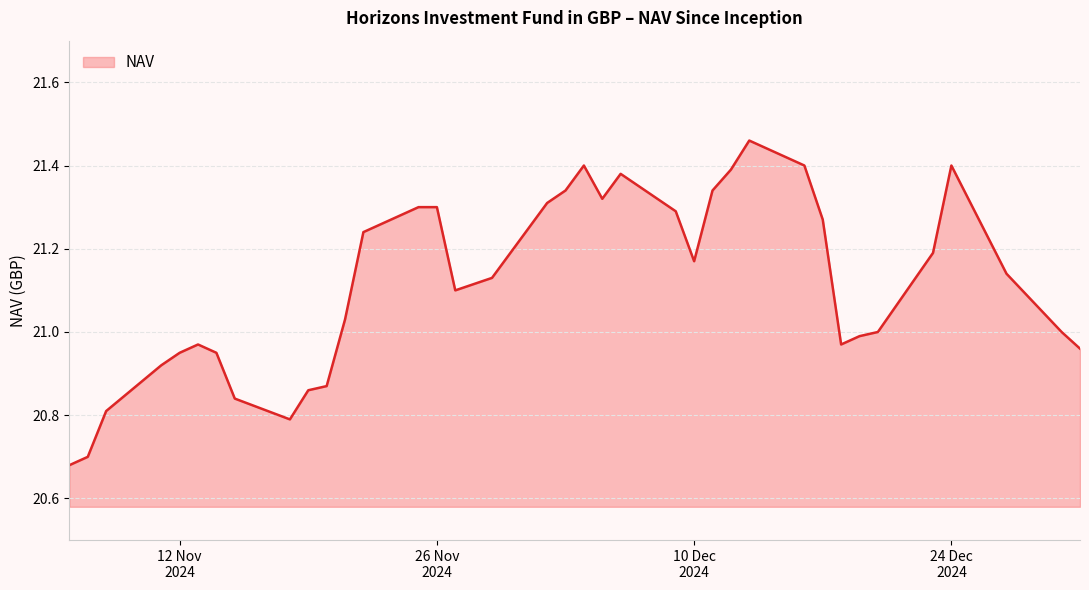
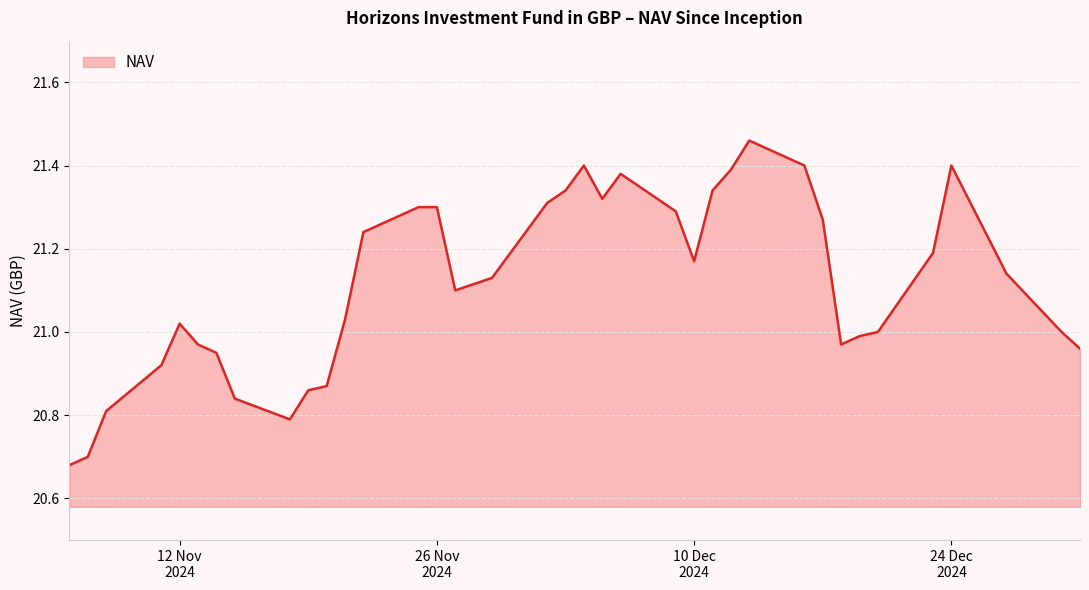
12 Nov 2024: 20.95 -> 21.02
